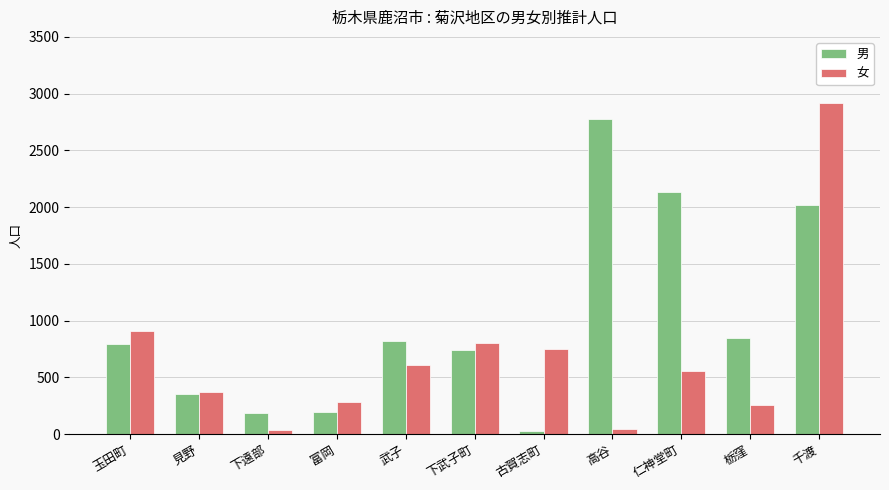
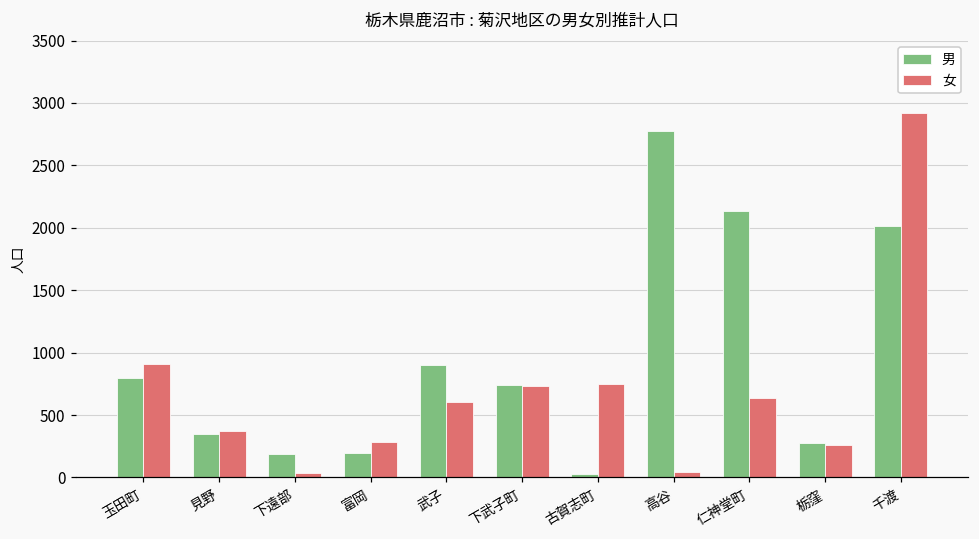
男, 武子: 820 -> 900
女, 下武子町: 800 -> 730
女, 仁神堂町: 550 -> 630
男, 栃窪: 850 -> 280
